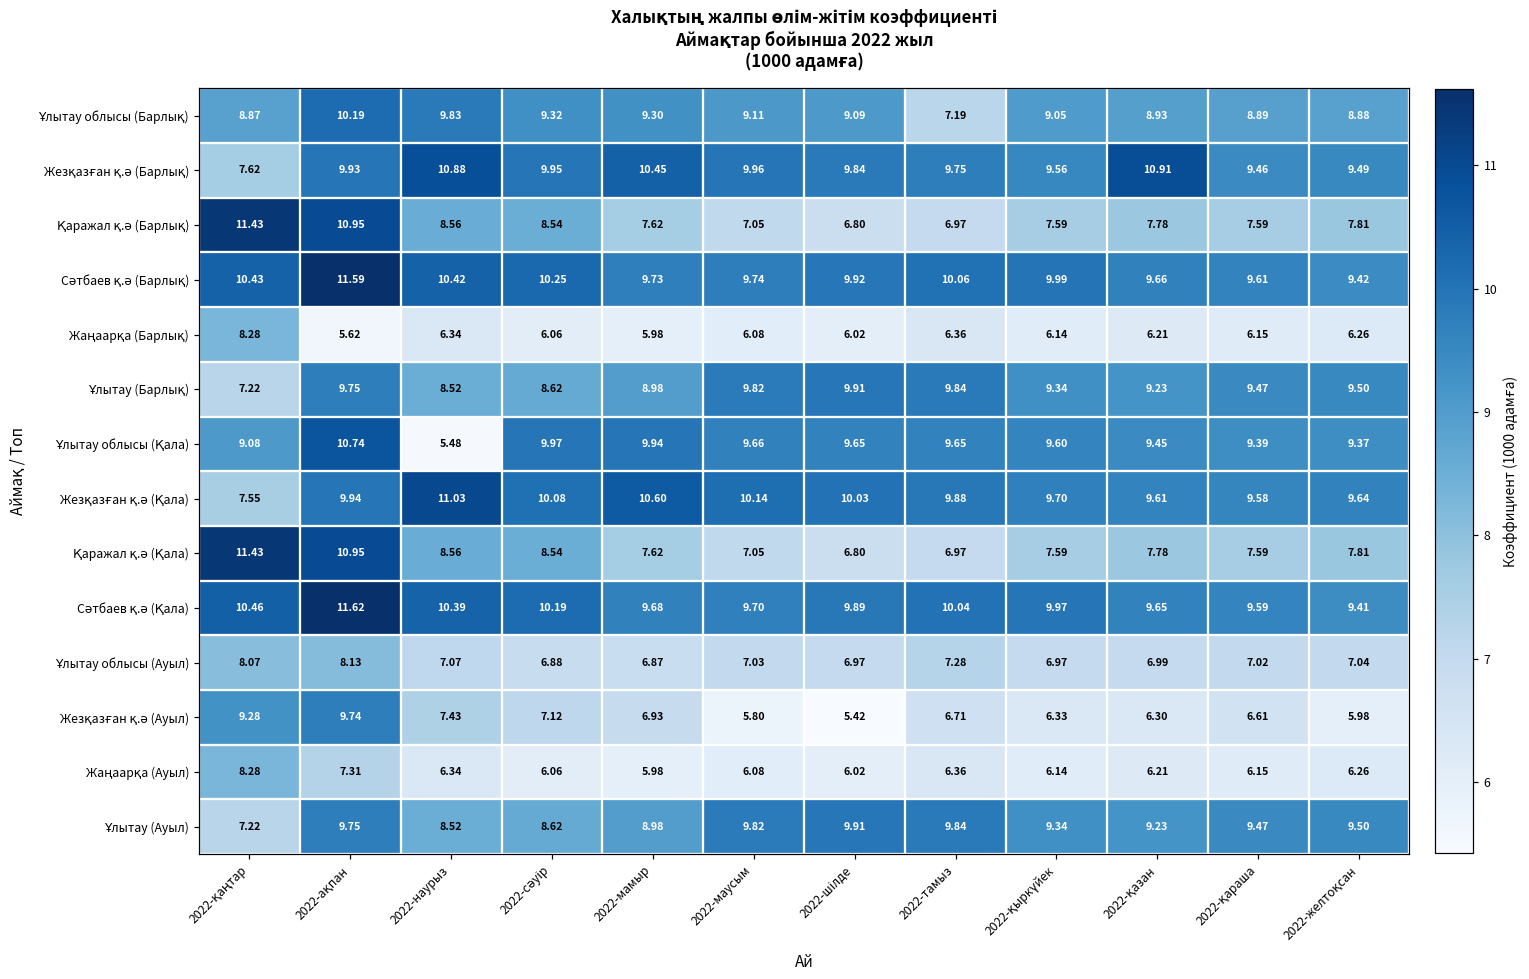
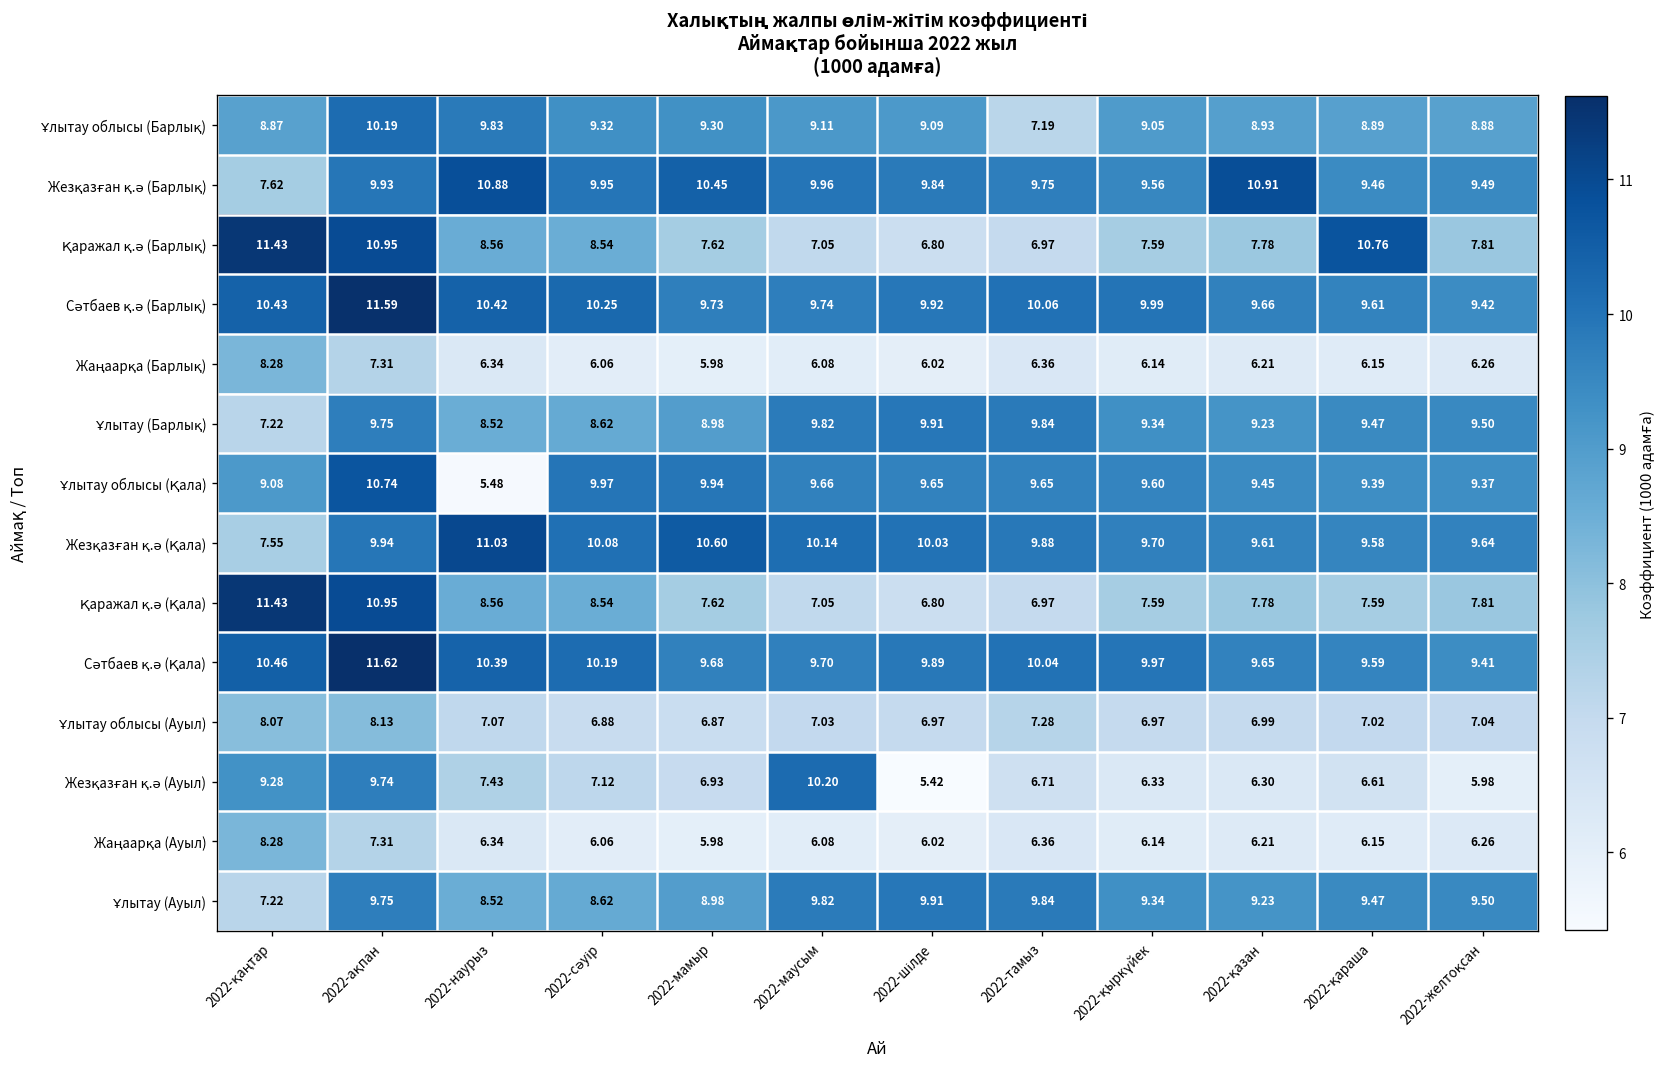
Қаражал қ.ә (Барлық), 2022-қараша: 7.59 -> 10.76
Жаңаарқа (Барлық), 2022-ақпан: 5.62 -> 7.31
Жезқазған қ.ә (Ауыл), 2022-маусым: 5.80 -> 10.20
